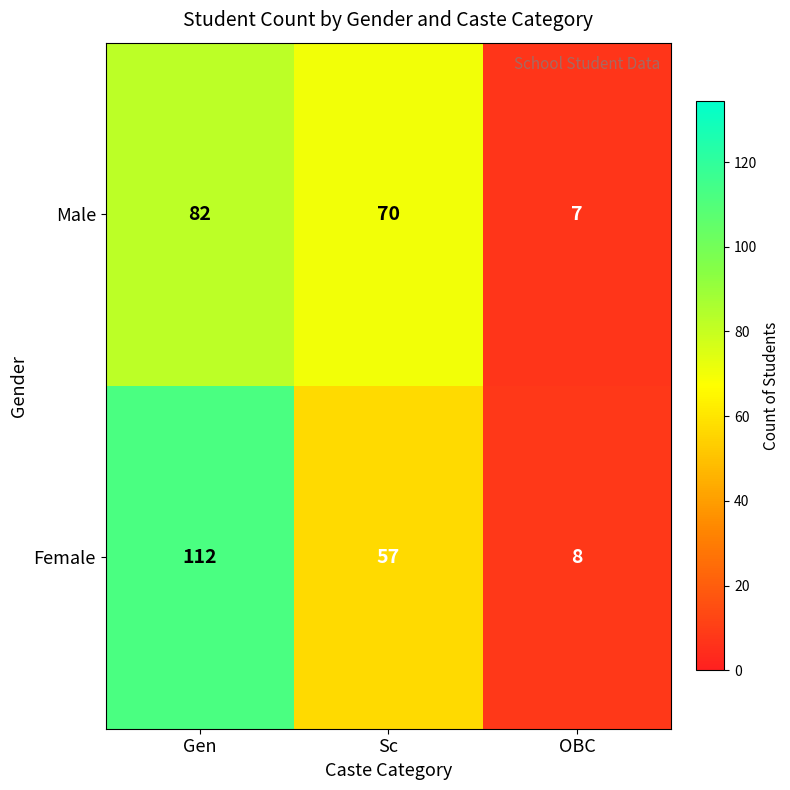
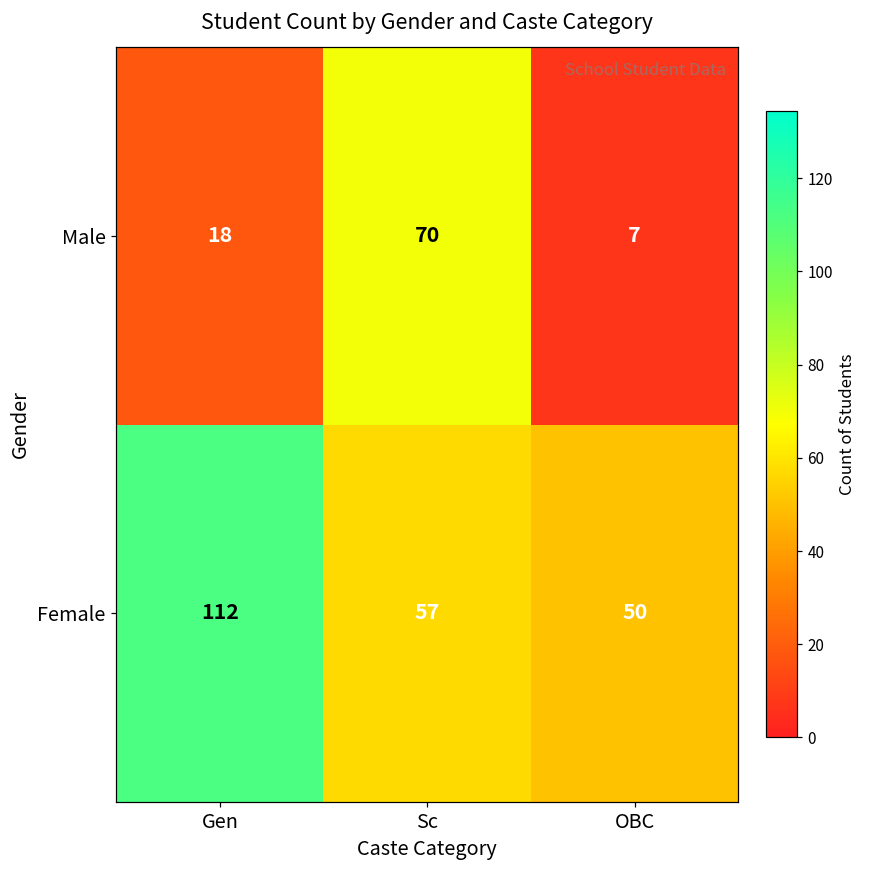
Male, Gen: 82 -> 18
Female, OBC: 8 -> 50
